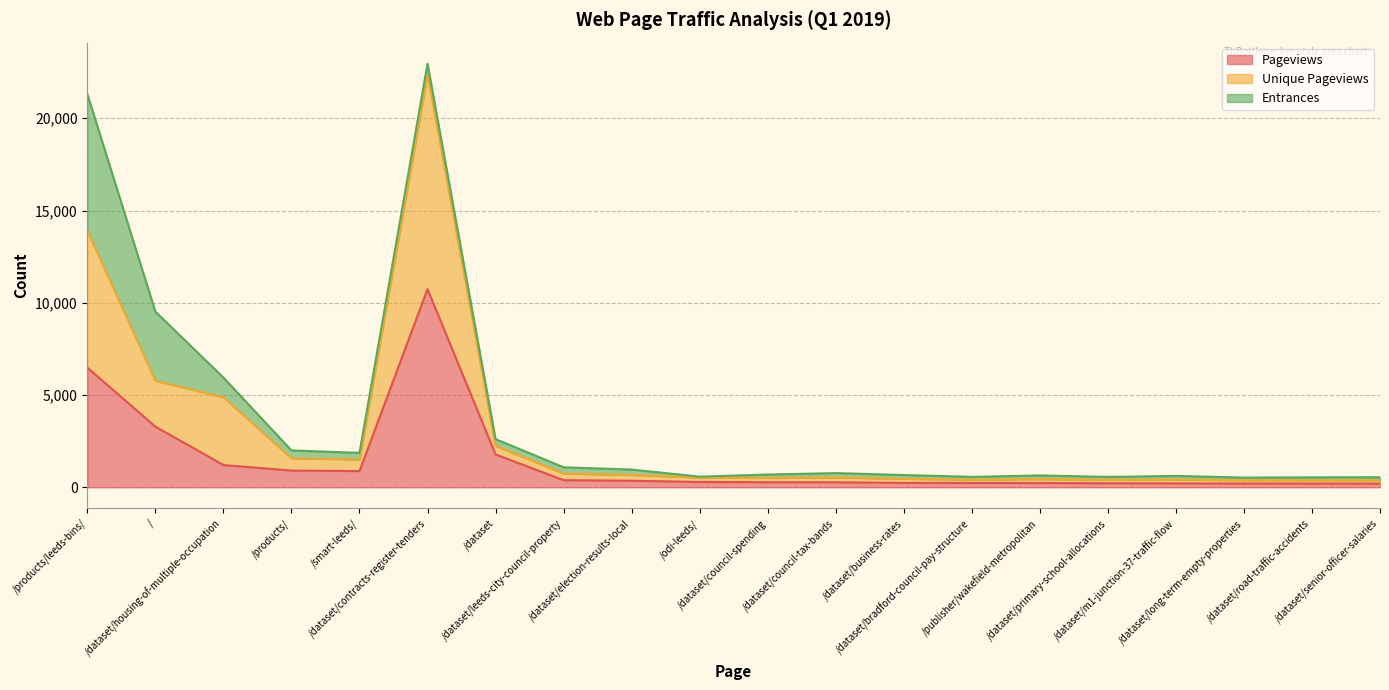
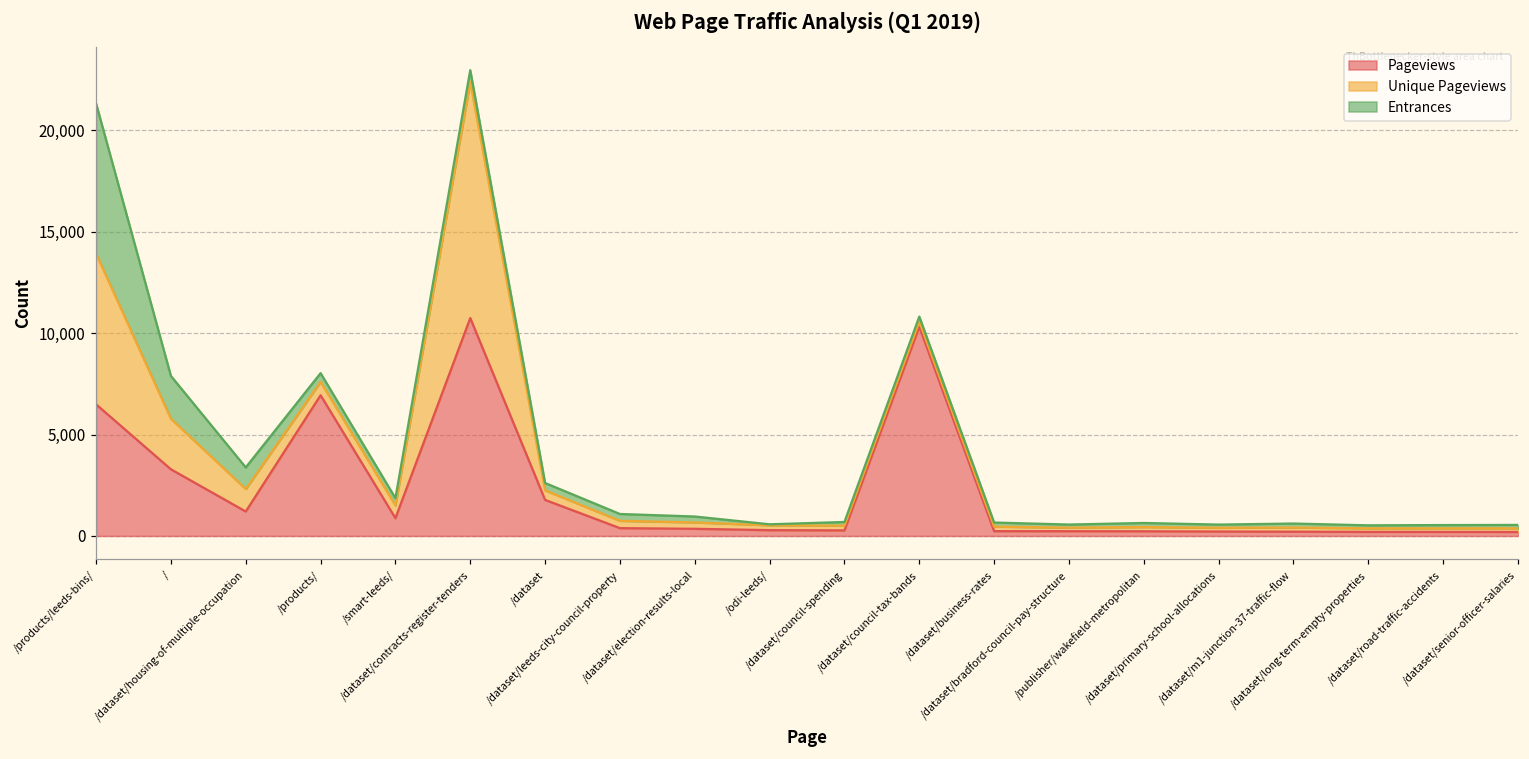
Entrances, /: 3,700 -> 2,100
Unique Pageviews, /dataset/housing-of-multiple-occupation: 3,700 -> 1,100
Pageviews, /products/: 900 -> 6,900
Pageviews, /dataset/council-tax-bands: 300 -> 10,300
